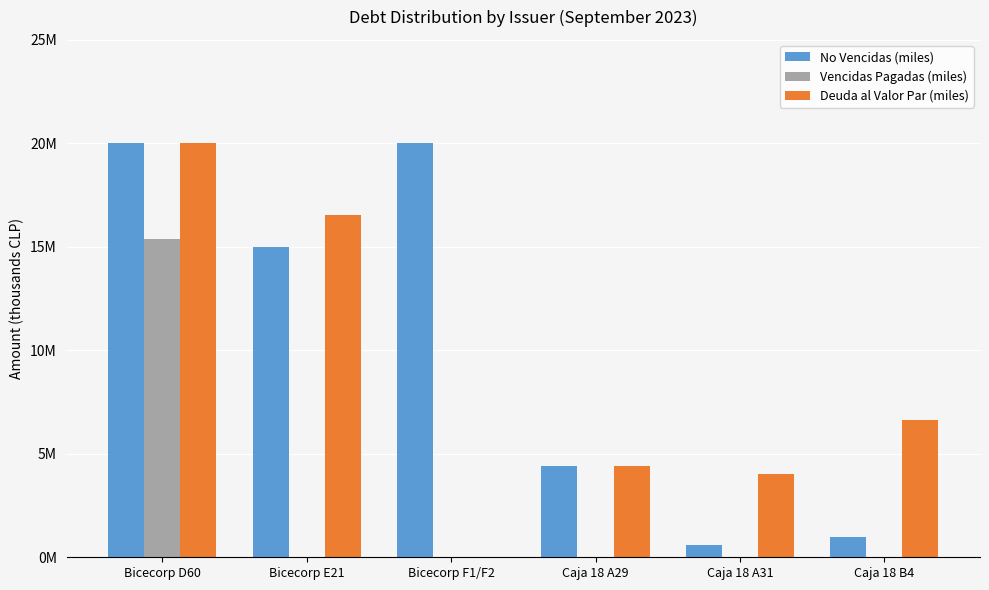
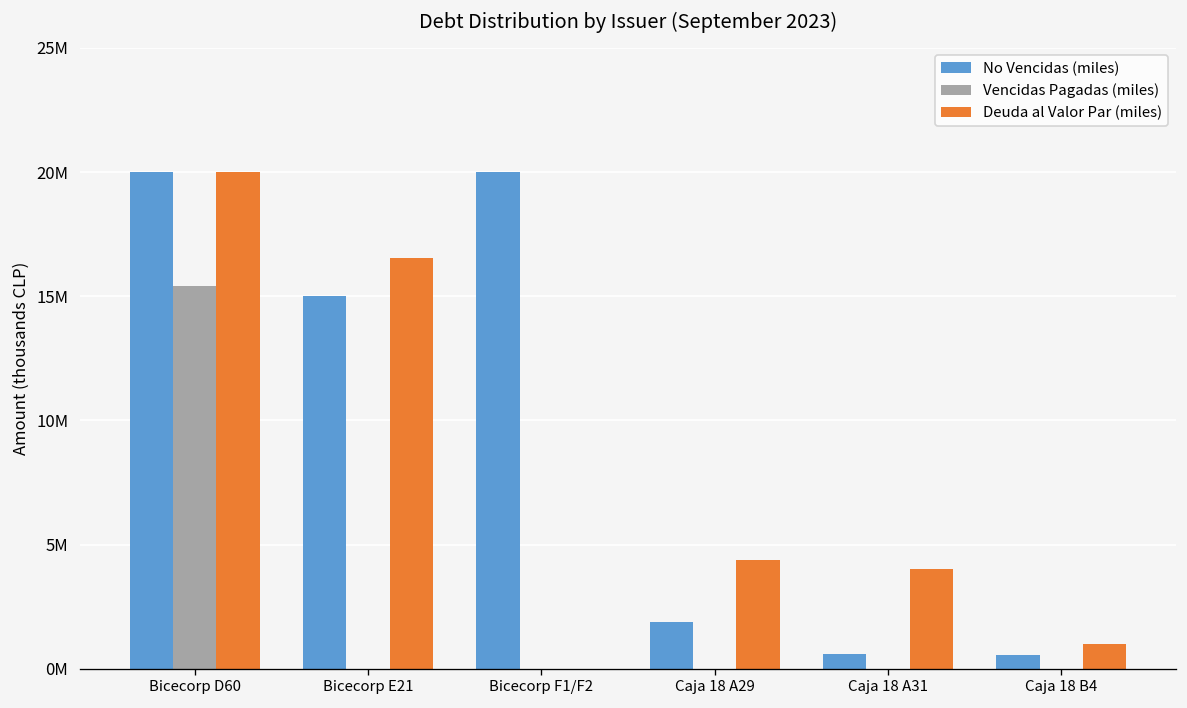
No Vencidas (miles), Caja 18 A29: 4400000 -> 1900000
No Vencidas (miles), Caja 18 B4: 1000000 -> 500000
Deuda al Valor Par (miles), Caja 18 B4: 6600000 -> 1000000
